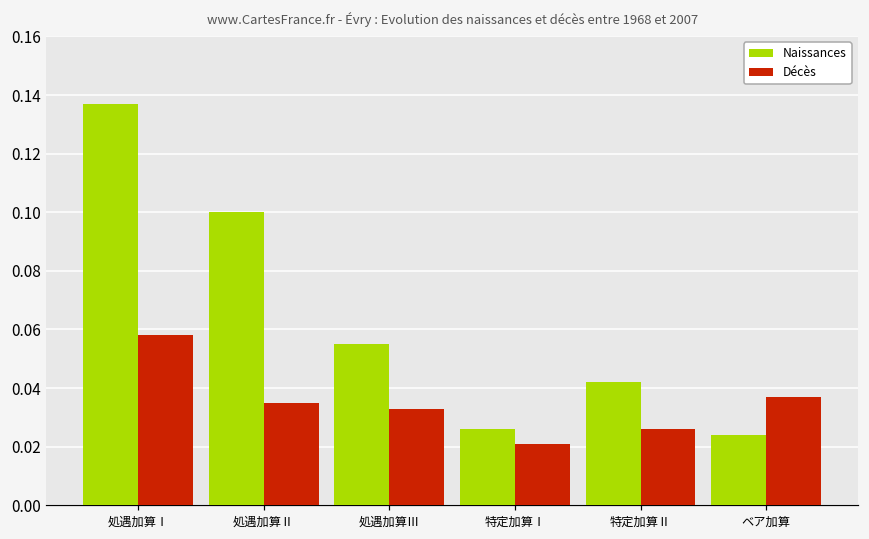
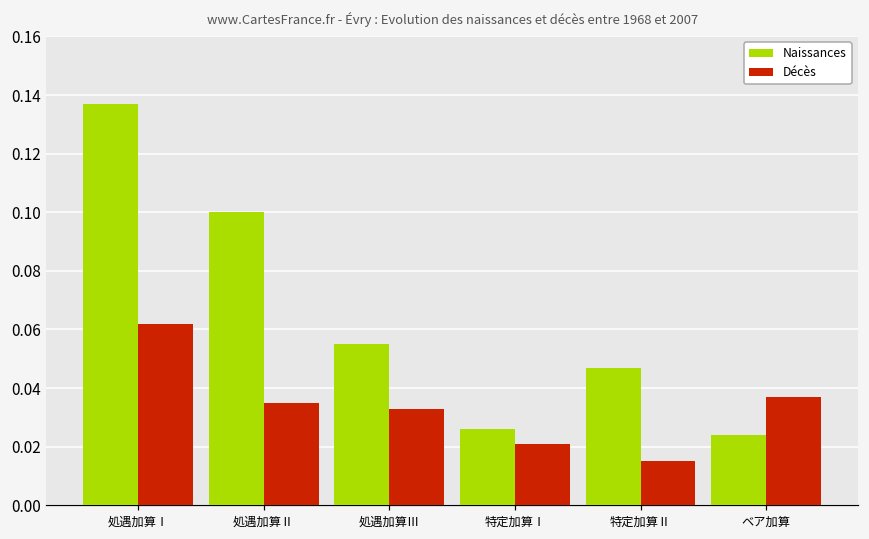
Décès, 処遇加算Ⅰ: 0.058 -> 0.062
Naissances, 特定加算Ⅱ: 0.042 -> 0.047
Décès, 特定加算Ⅱ: 0.026 -> 0.015
